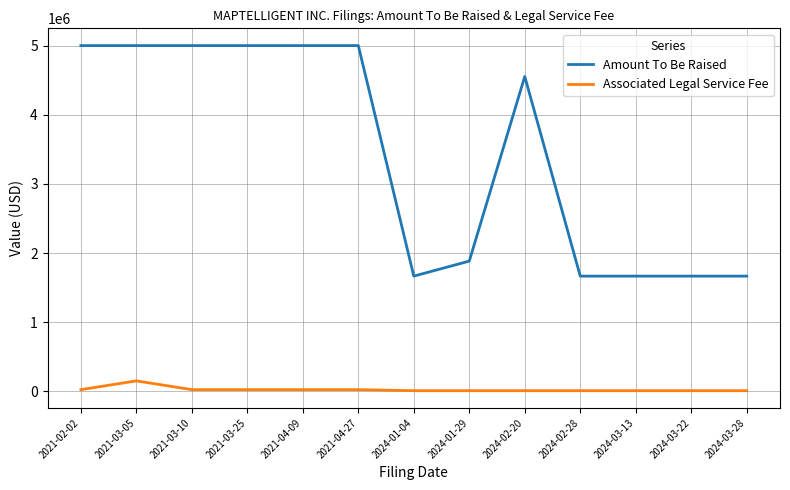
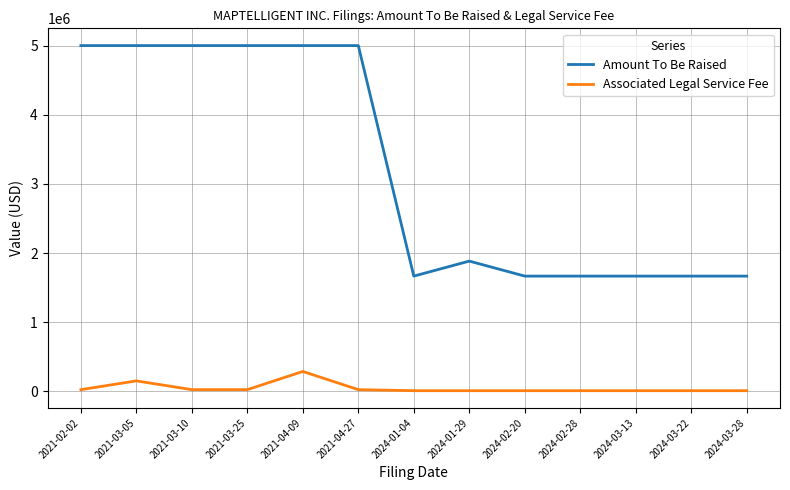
Associated Legal Service Fee, 2021-04-09: 0 -> 300000
Amount To Be Raised, 2024-02-20: 4600000 -> 1700000
